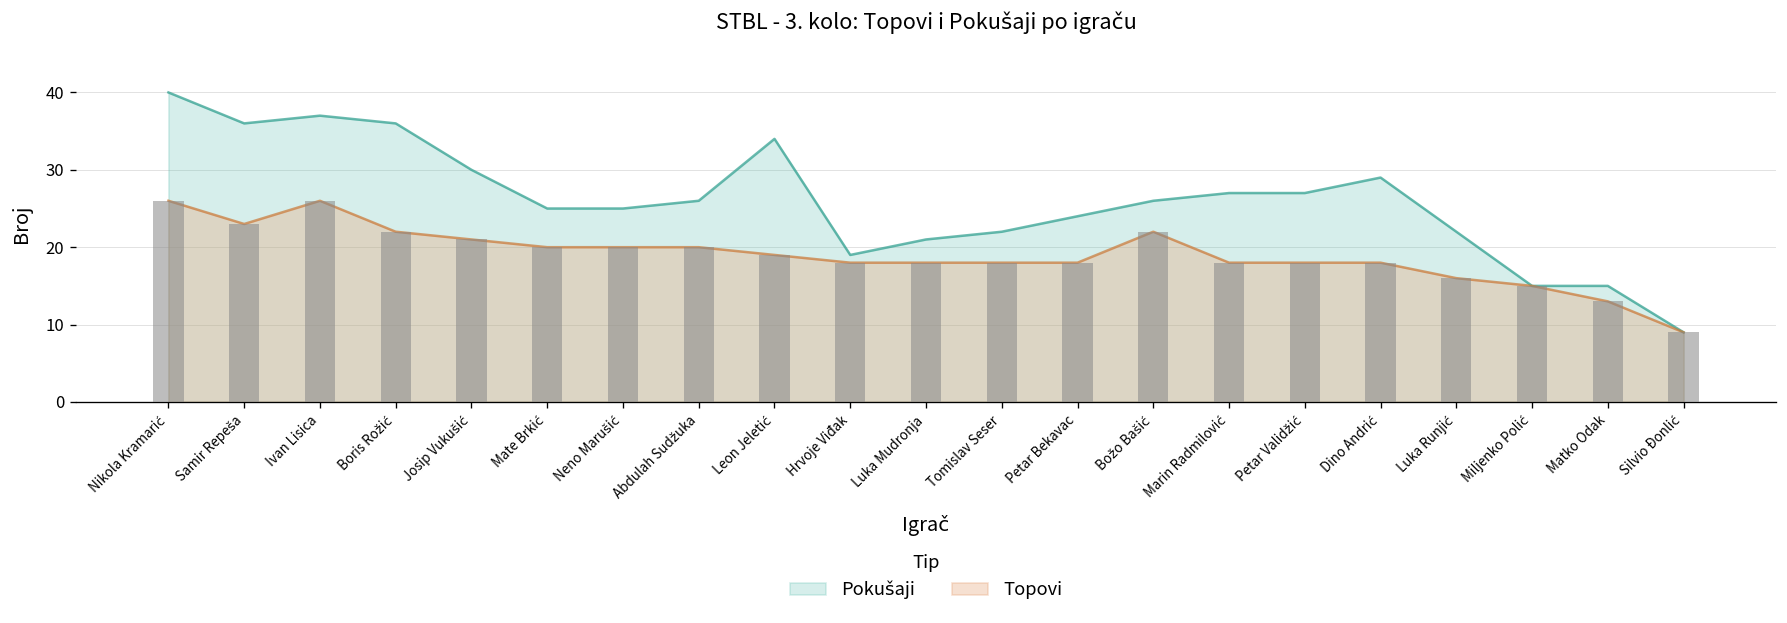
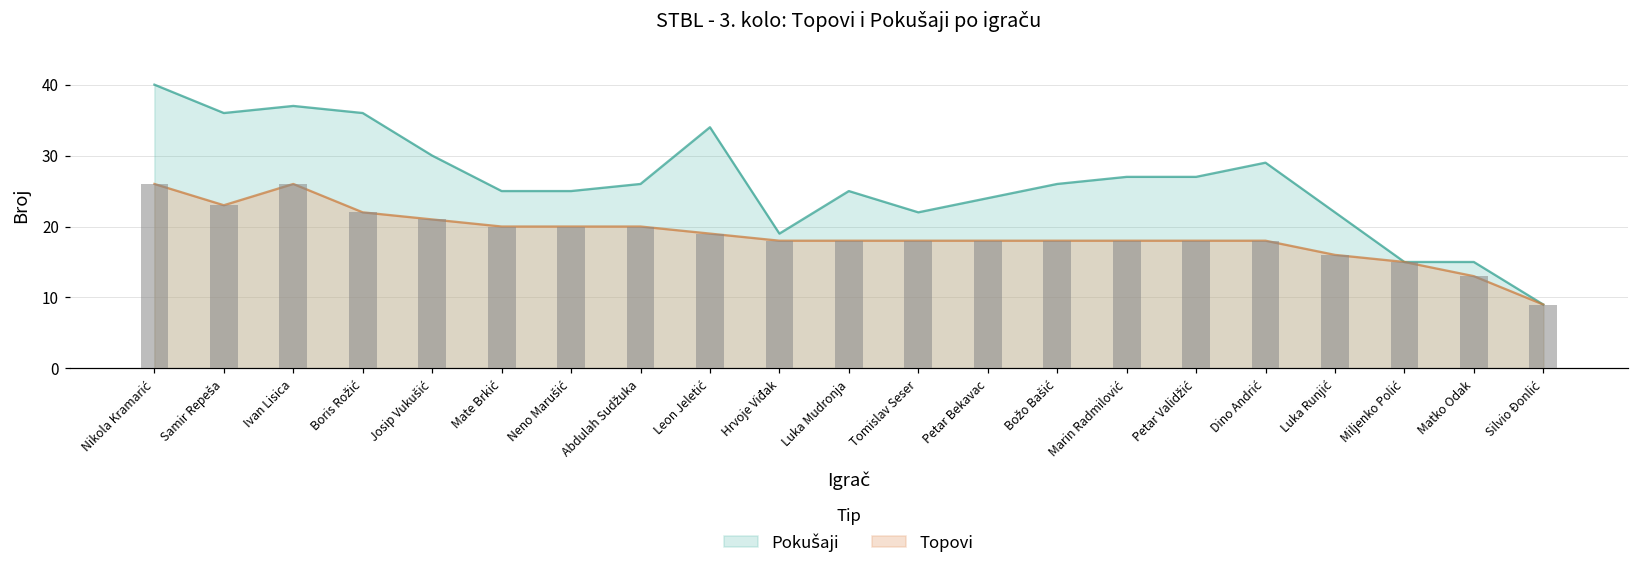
Pokušaji, Luka Mudronja: 21 -> 25
Topovi, Božo Bašić: 22 -> 18
